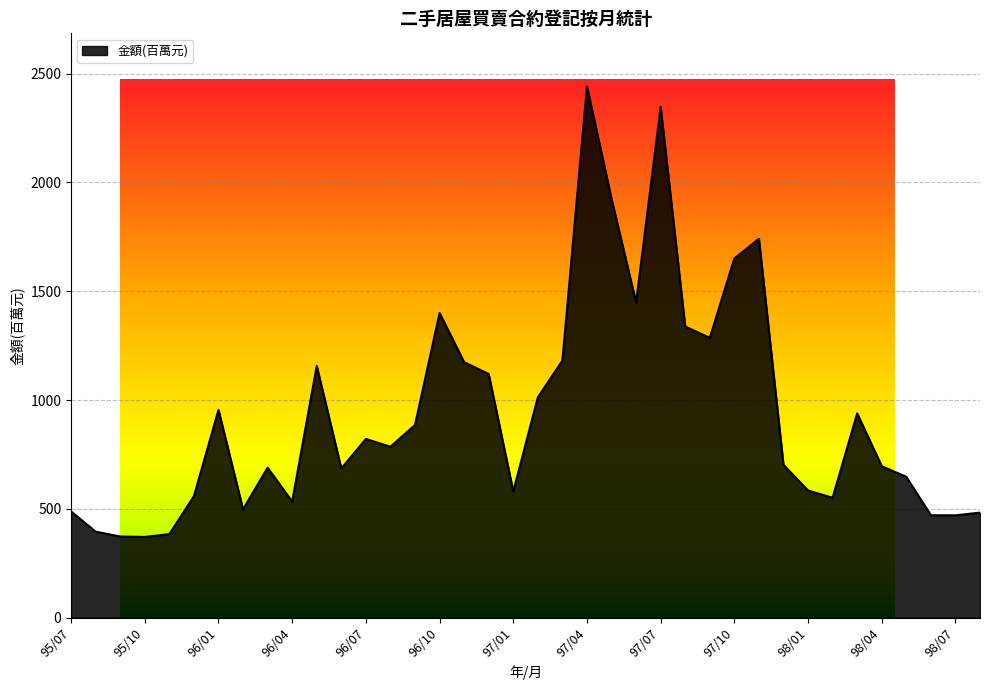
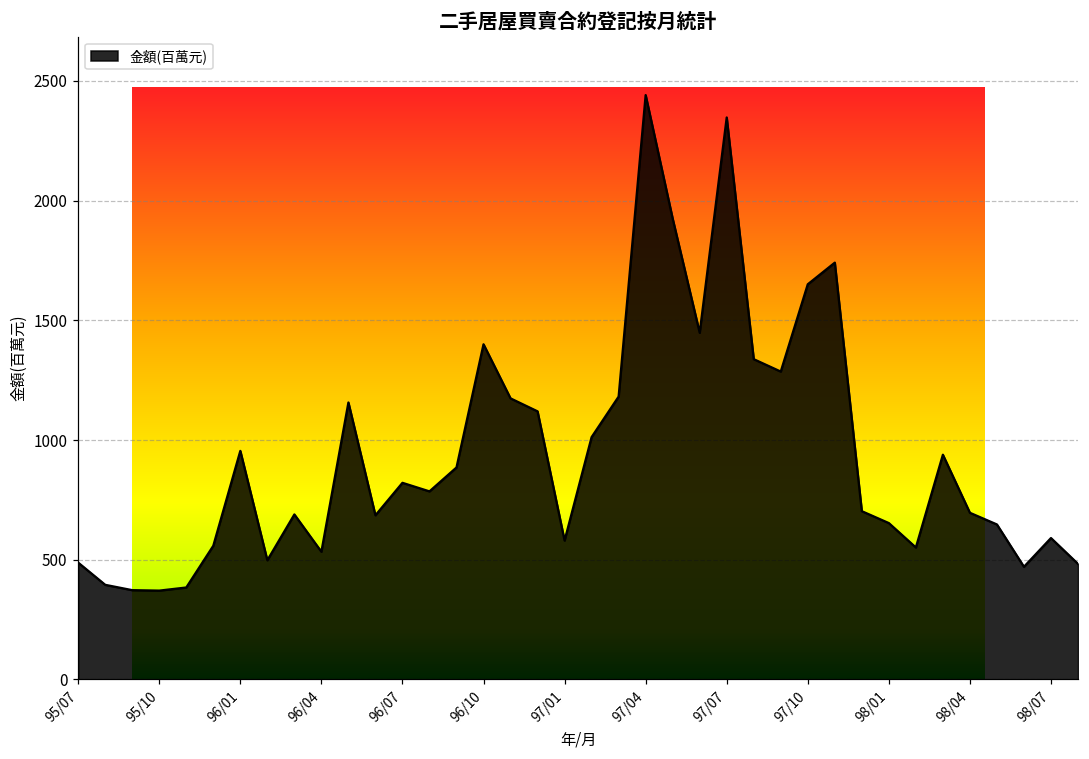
98/01: 580 -> 650
98/07: 470 -> 590
